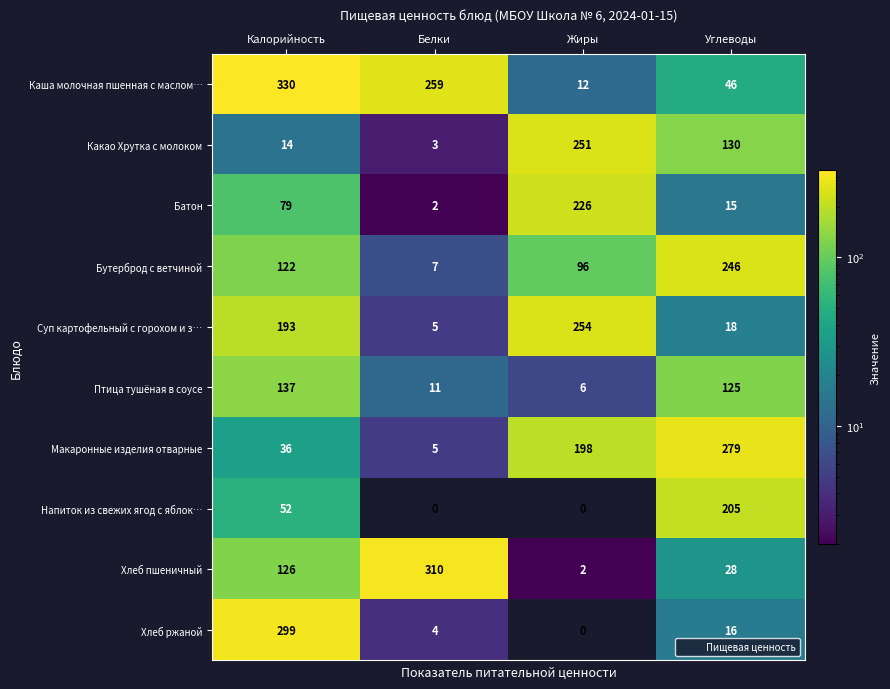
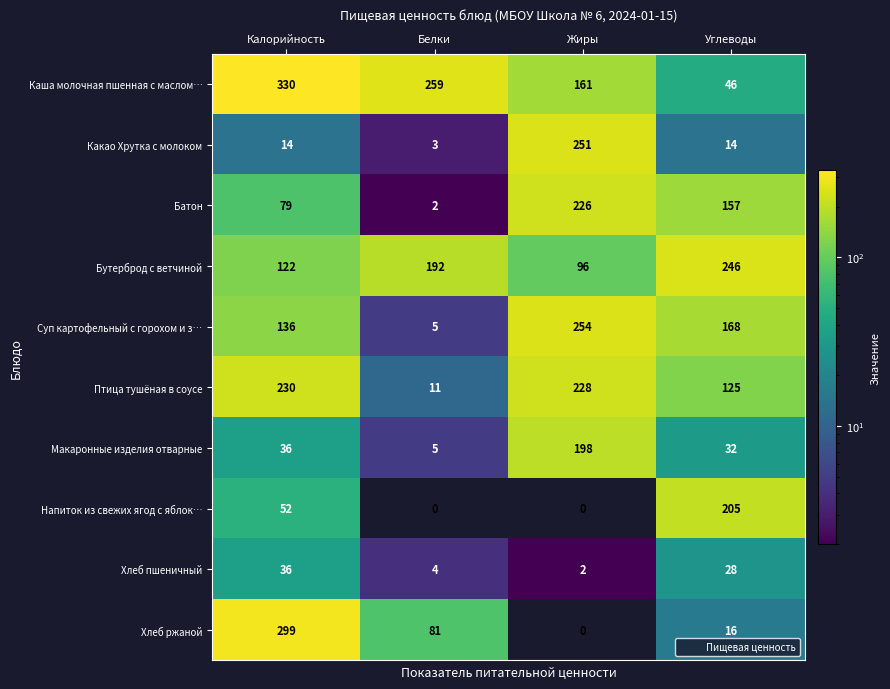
Каша молочная пшенная с маслом…, Жиры: 12 -> 161
Какао Хрутка с молоком, Углеводы: 130 -> 14
Батон, Углеводы: 15 -> 157
Бутерброд с ветчиной, Белки: 7 -> 192
Суп картофельный с горохом и з…, Калорийность: 193 -> 136
Суп картофельный с горохом и з…, Углеводы: 18 -> 168
Птица тушёная в соусе, Калорийность: 137 -> 230
Птица тушёная в соусе, Жиры: 6 -> 228
Макаронные изделия отварные, Углеводы: 279 -> 32
Хлеб пшеничный, Калорийность: 126 -> 36
Хлеб пшеничный, Белки: 310 -> 4
Хлеб ржаной, Белки: 4 -> 81
